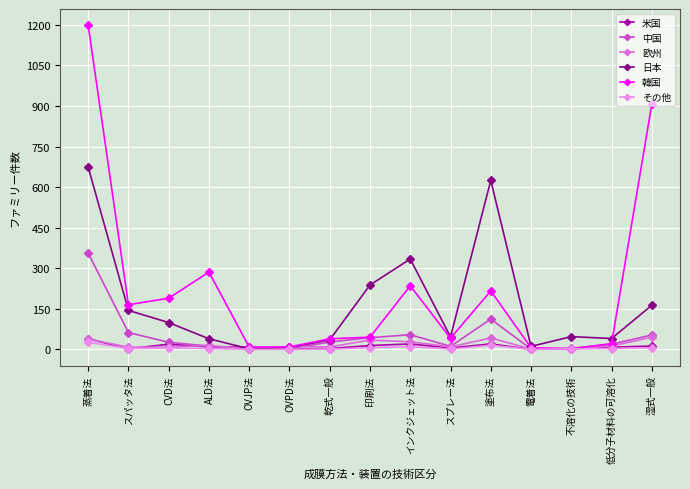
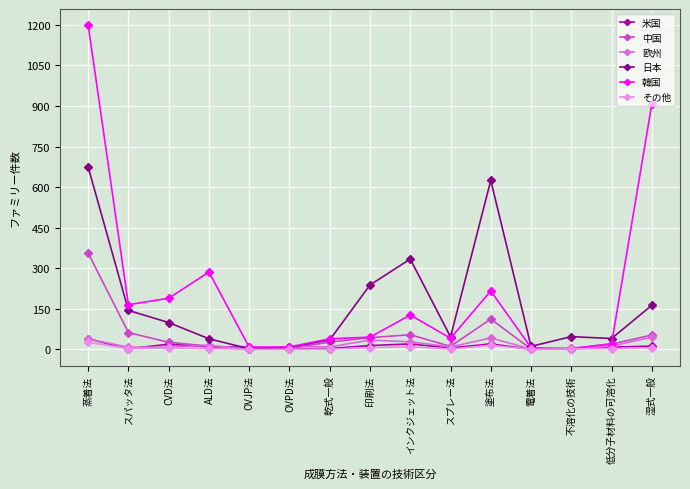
韓国, インクジェット法: 240 -> 130
